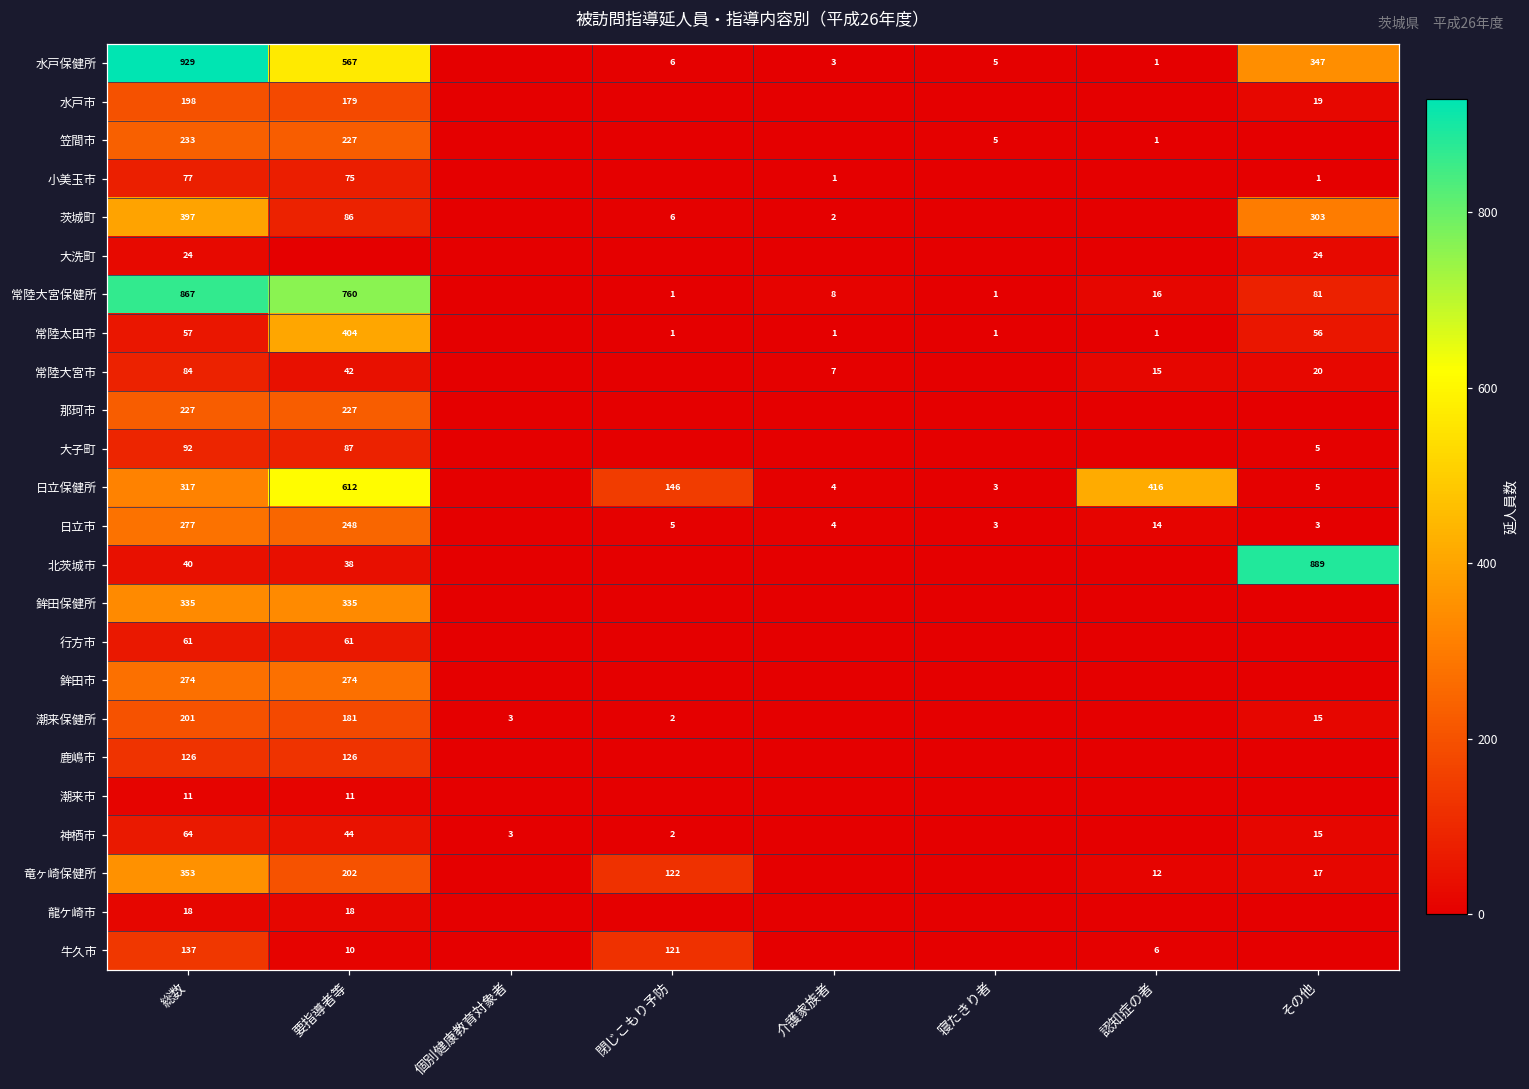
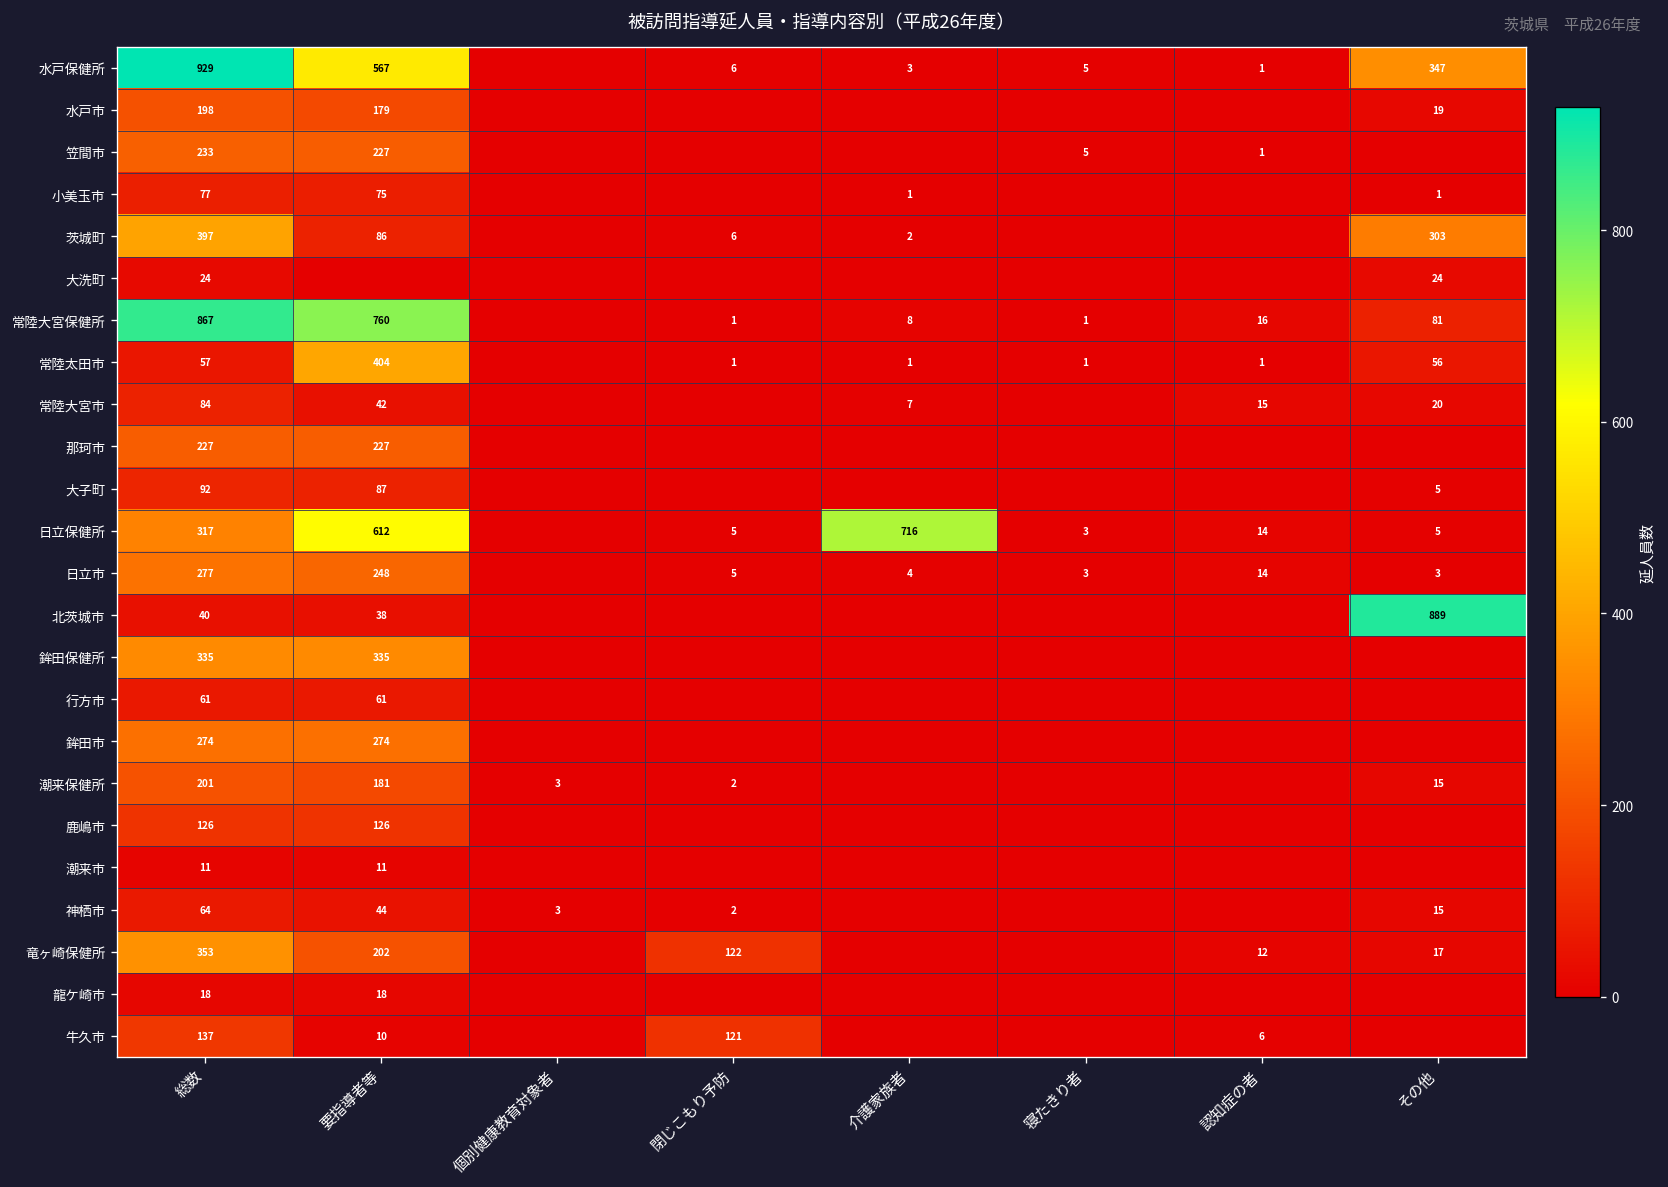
日立保健所, 閉じこもり予防: 146 -> 5
日立保健所, 介護家族者: 4 -> 716
日立保健所, 認知症の者: 416 -> 14
